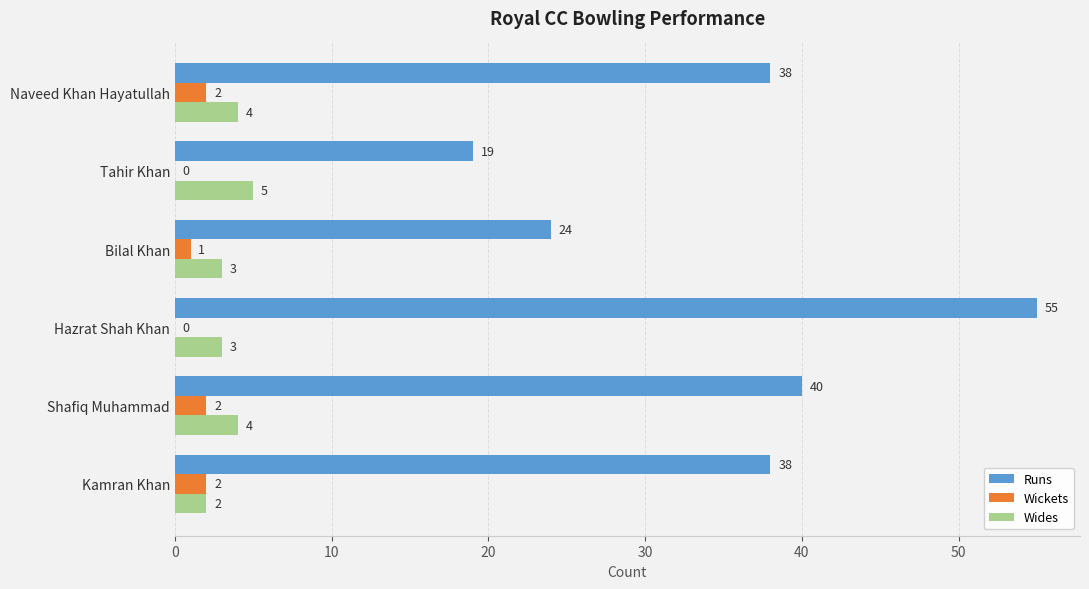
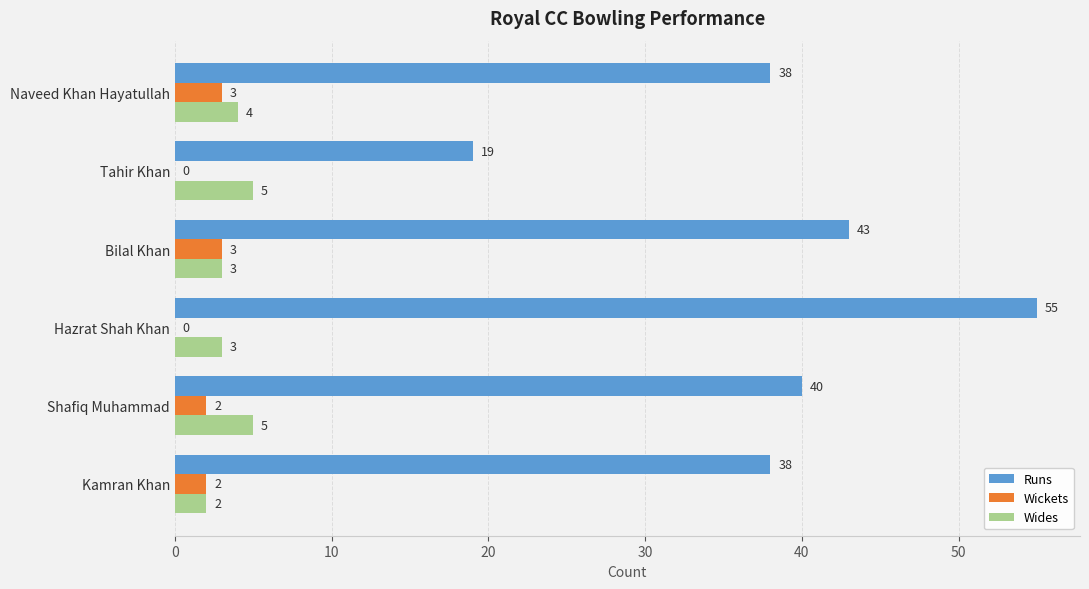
Wickets, Naveed Khan Hayatullah: 2 -> 3
Runs, Bilal Khan: 24 -> 43
Wickets, Bilal Khan: 1 -> 3
Wides, Shafiq Muhammad: 4 -> 5
